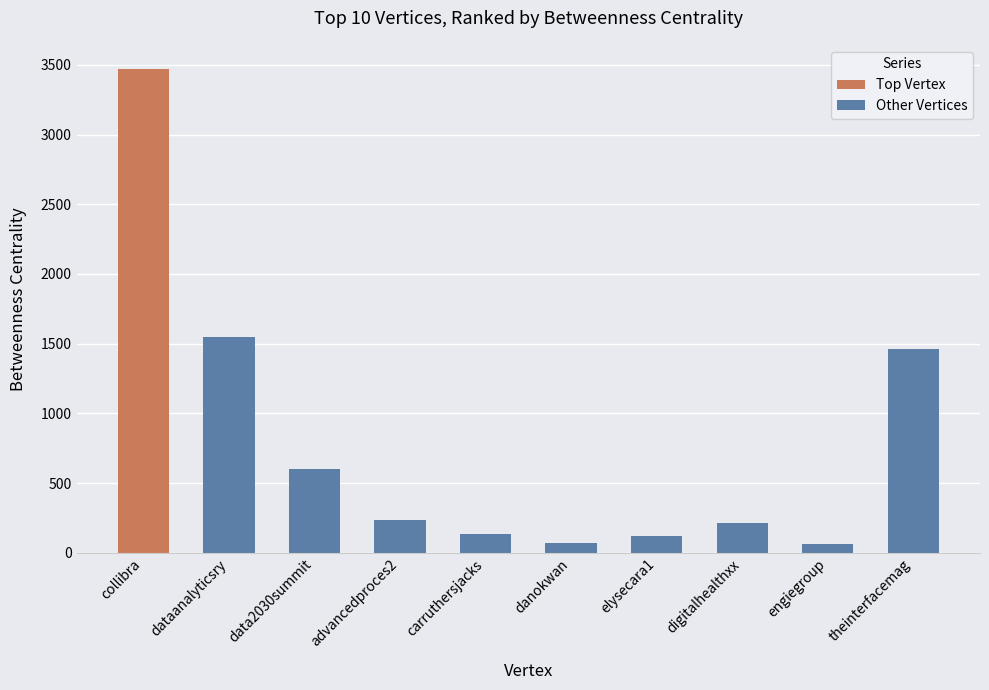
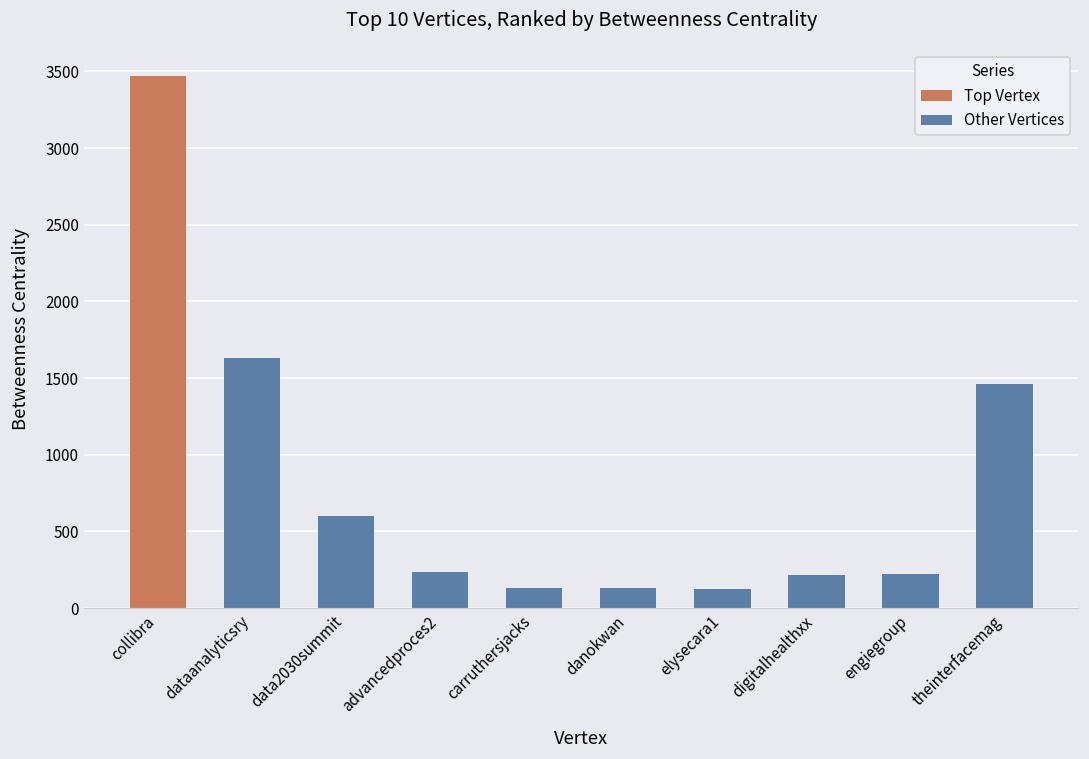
Other Vertices, dataanalyticsry: 1550 -> 1630
Other Vertices, danokwan: 70 -> 130
Other Vertices, engiegroup: 60 -> 220
